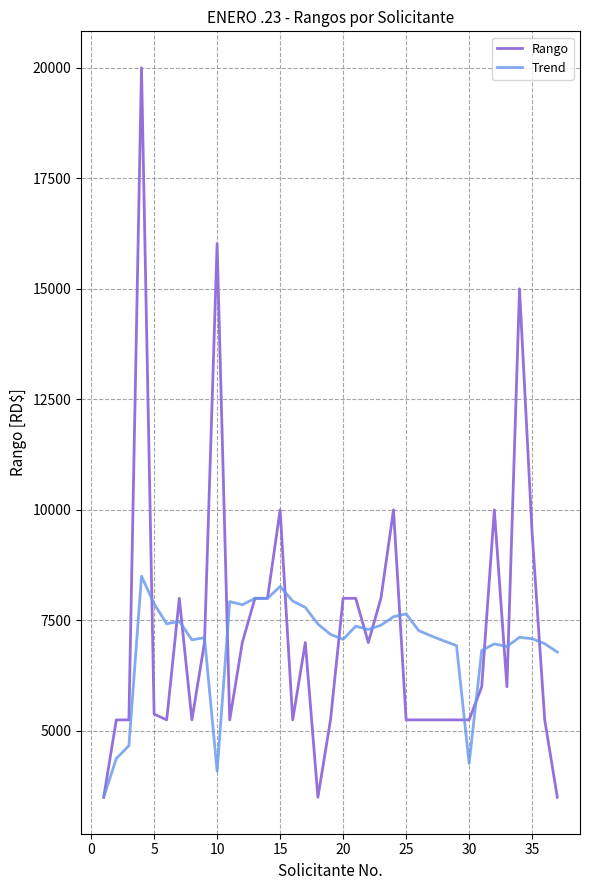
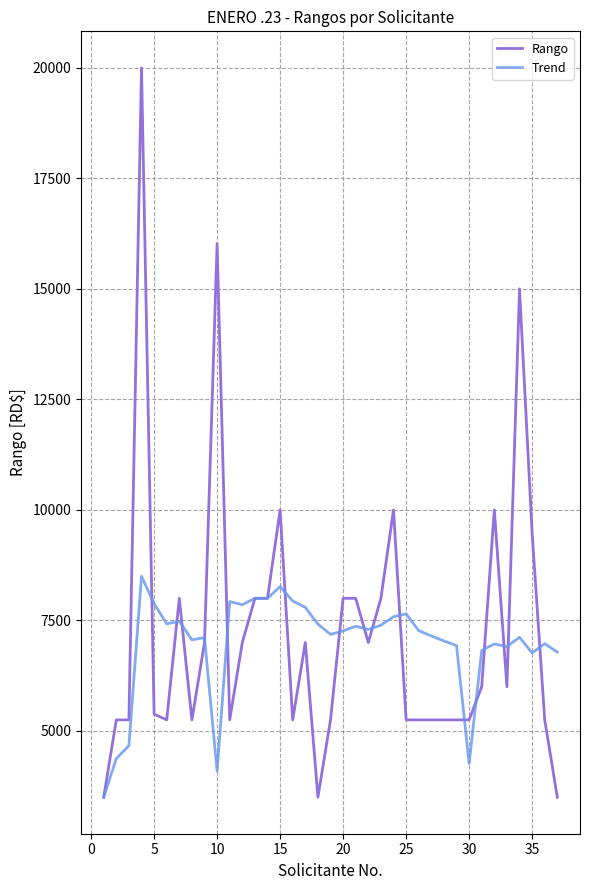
Trend, 20: 7100 -> 7300
Trend, 35: 7100 -> 6800
